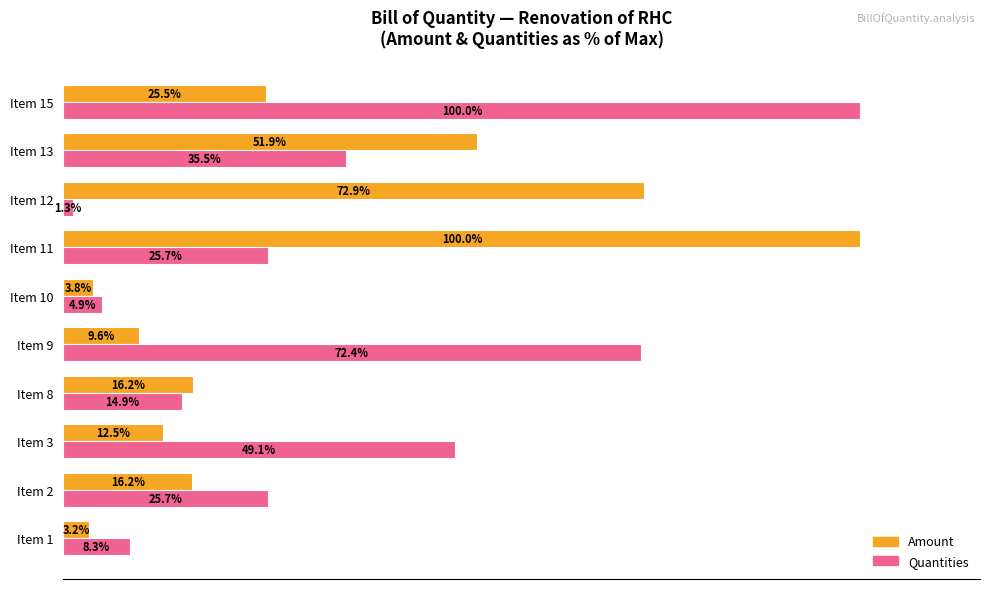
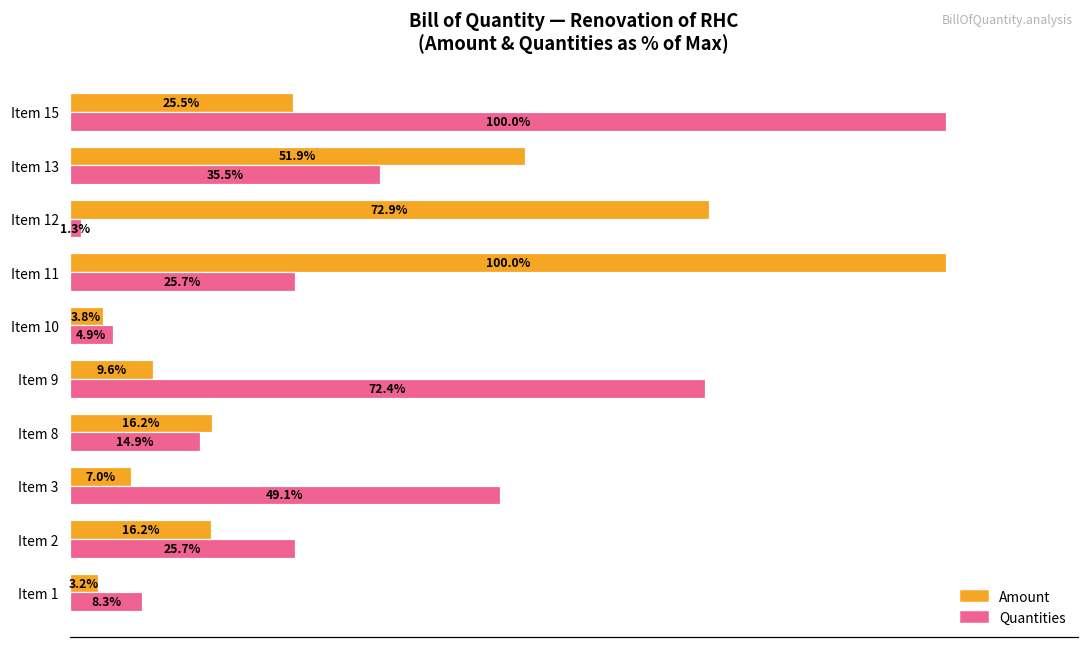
Amount, Item 3: 12.5% -> 7.0%
